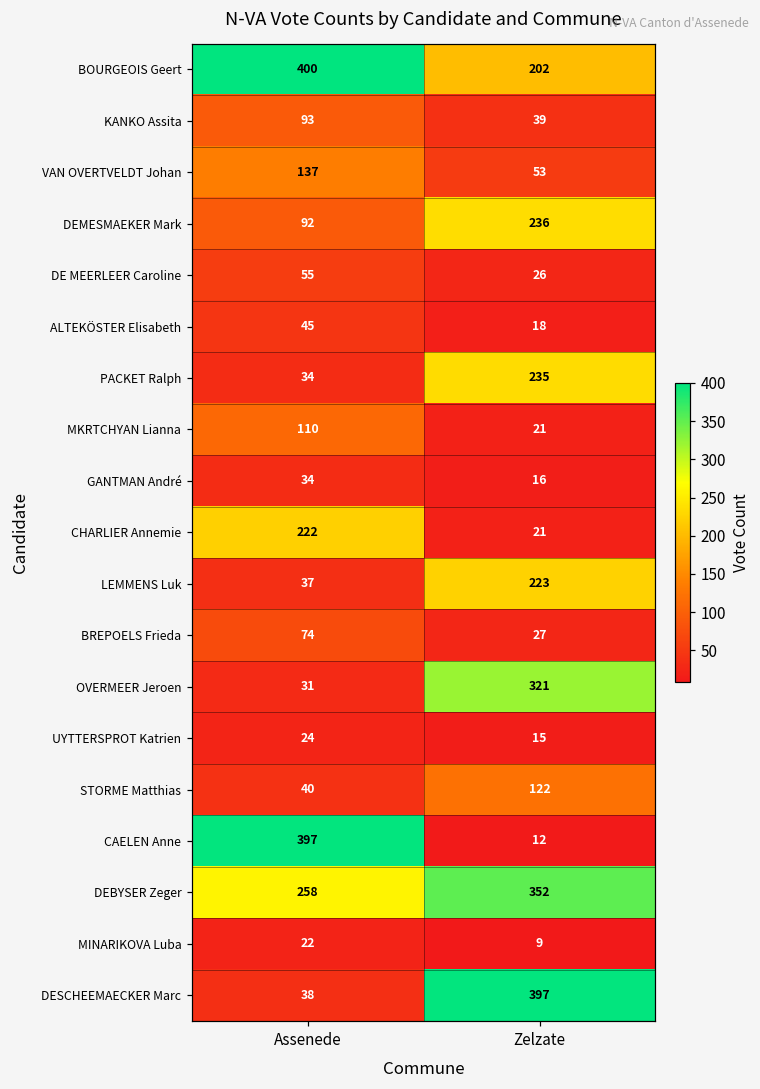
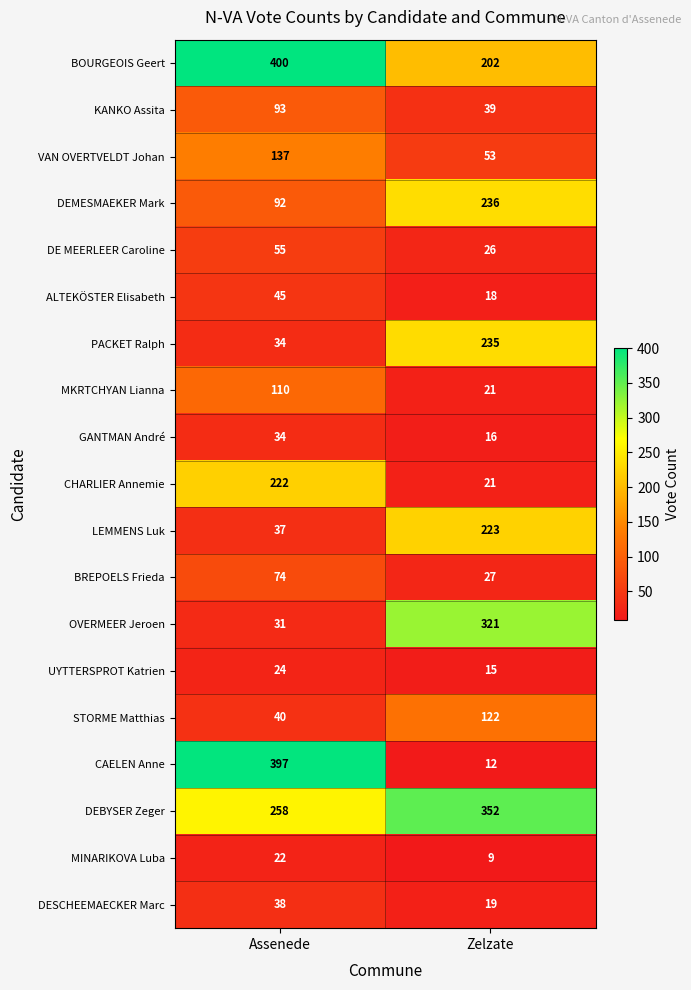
DESCHEEMAECKER Marc, Zelzate: 397 -> 19
